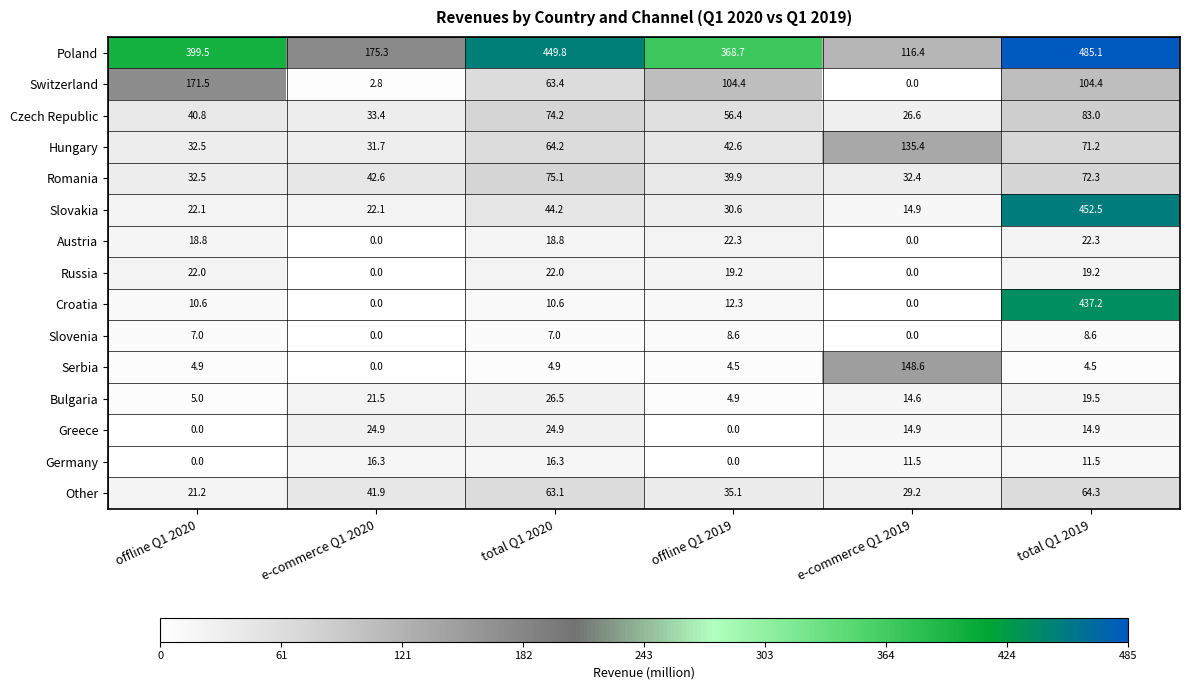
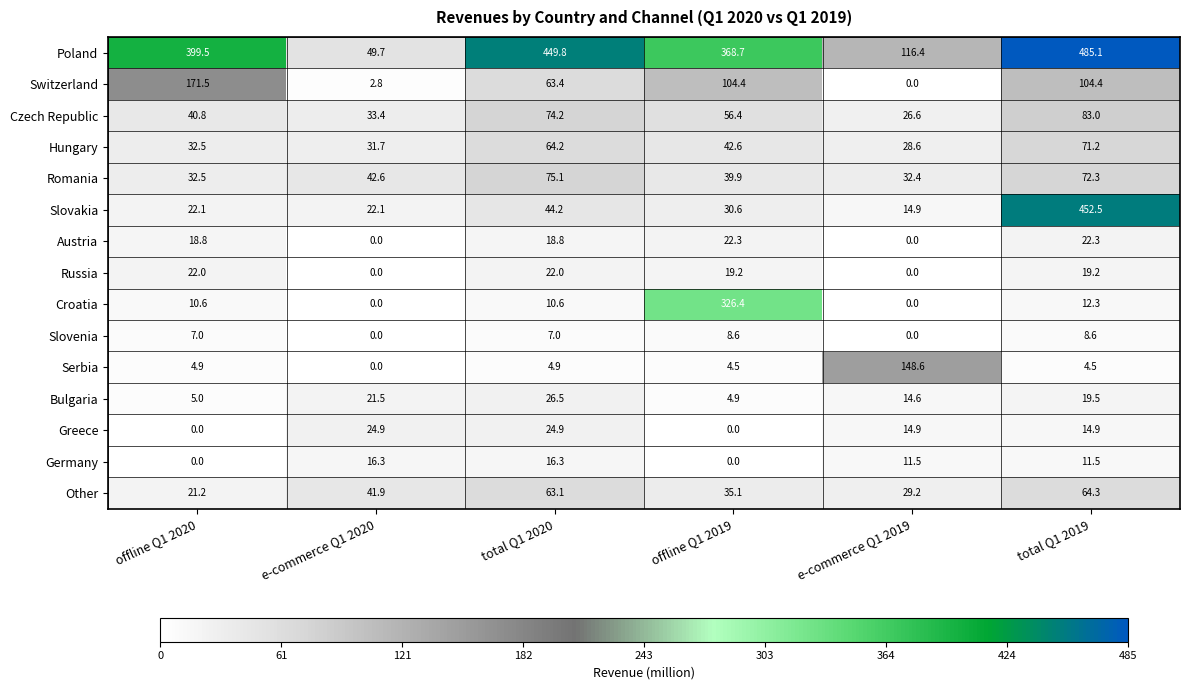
Poland, e-commerce Q1 2020: 175.3 -> 49.7
Hungary, e-commerce Q1 2019: 135.4 -> 28.6
Croatia, offline Q1 2019: 12.3 -> 326.4
Croatia, total Q1 2019: 437.2 -> 12.3
